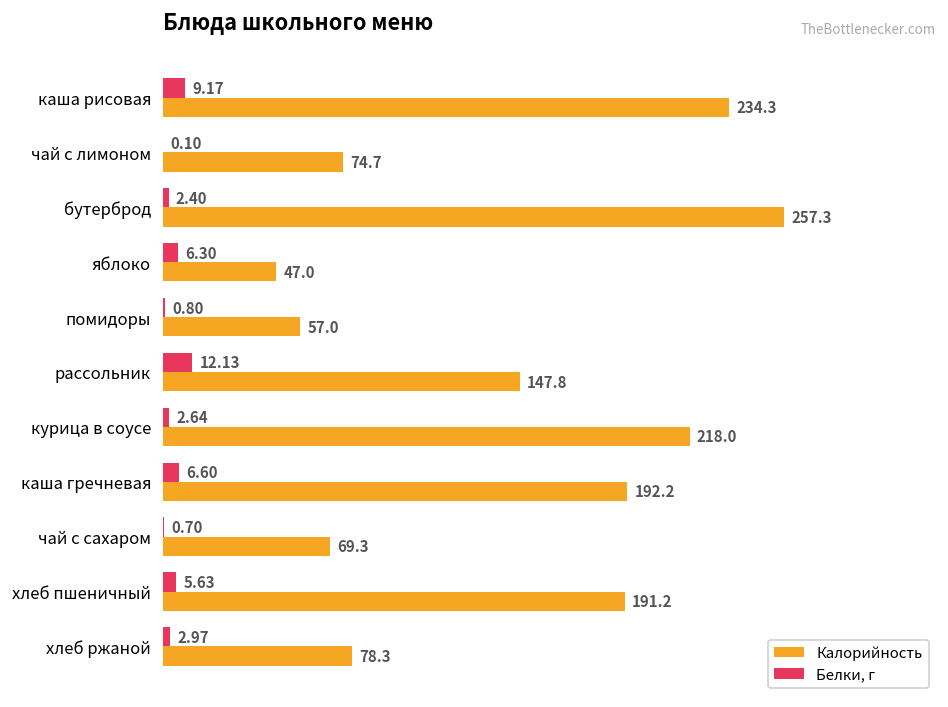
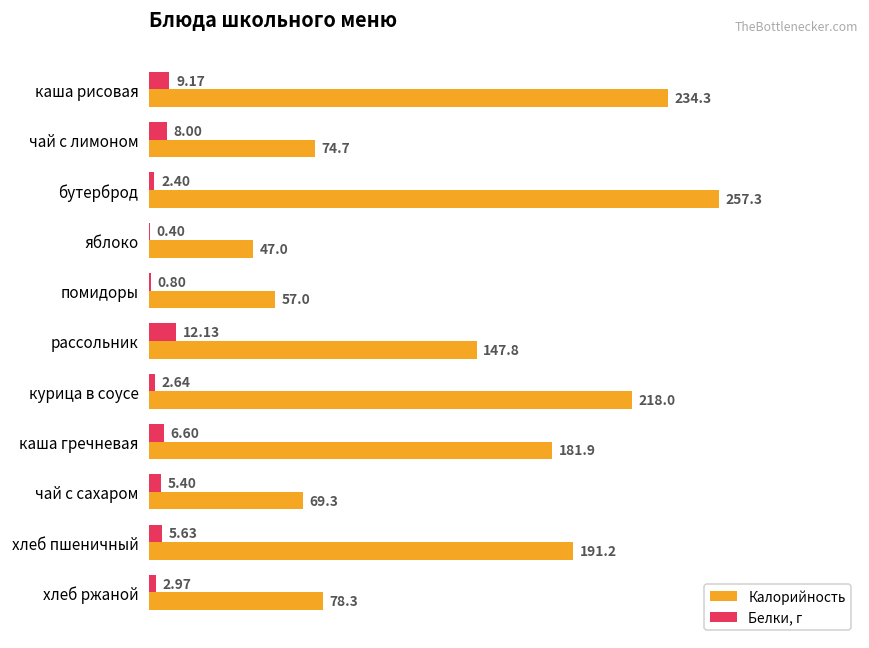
Белки, г, чай с лимоном: 0.10 -> 8.00
Белки, г, яблоко: 6.30 -> 0.40
Калорийность, каша гречневая: 192.2 -> 181.9
Белки, г, чай с сахаром: 0.70 -> 5.40
